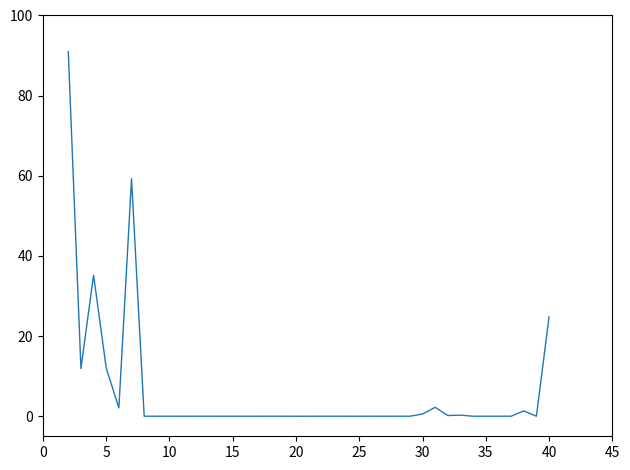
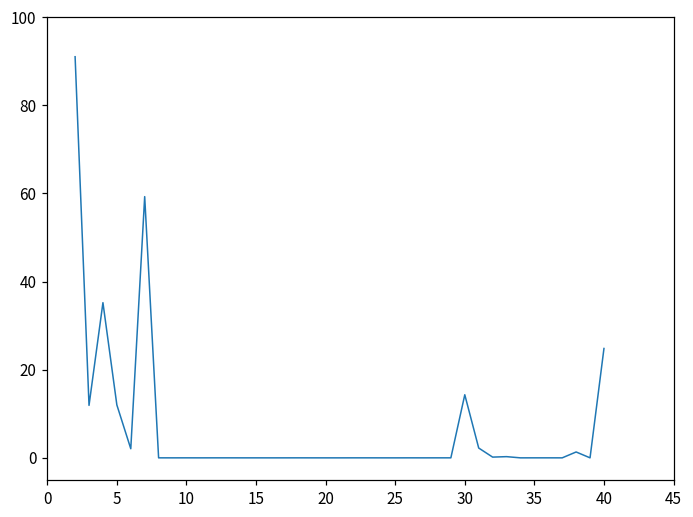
30: 1 -> 14
